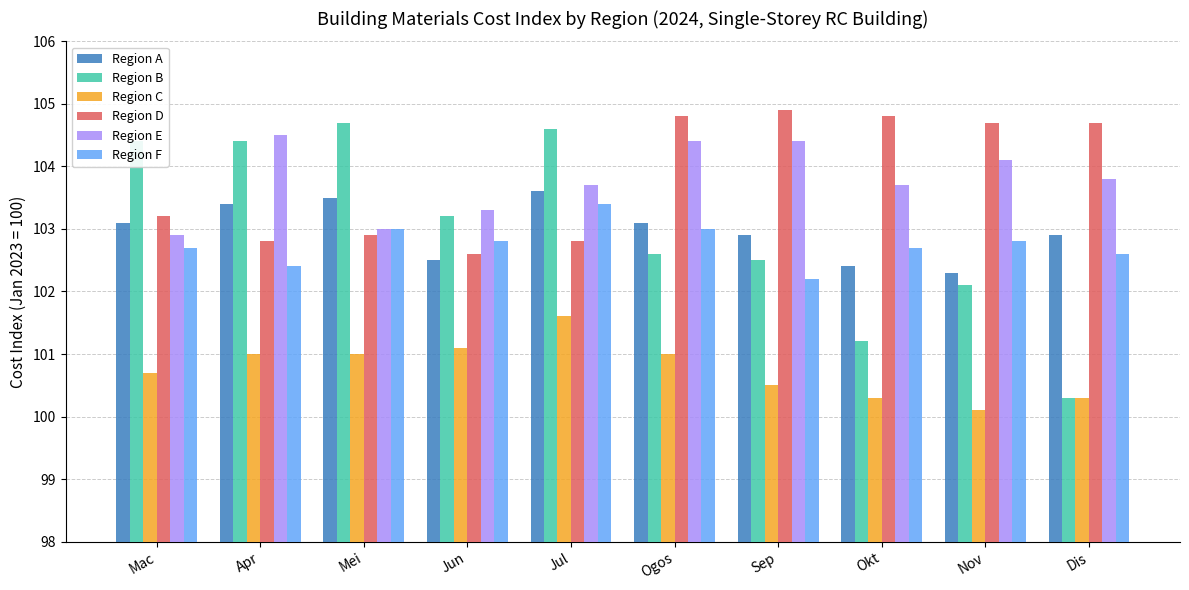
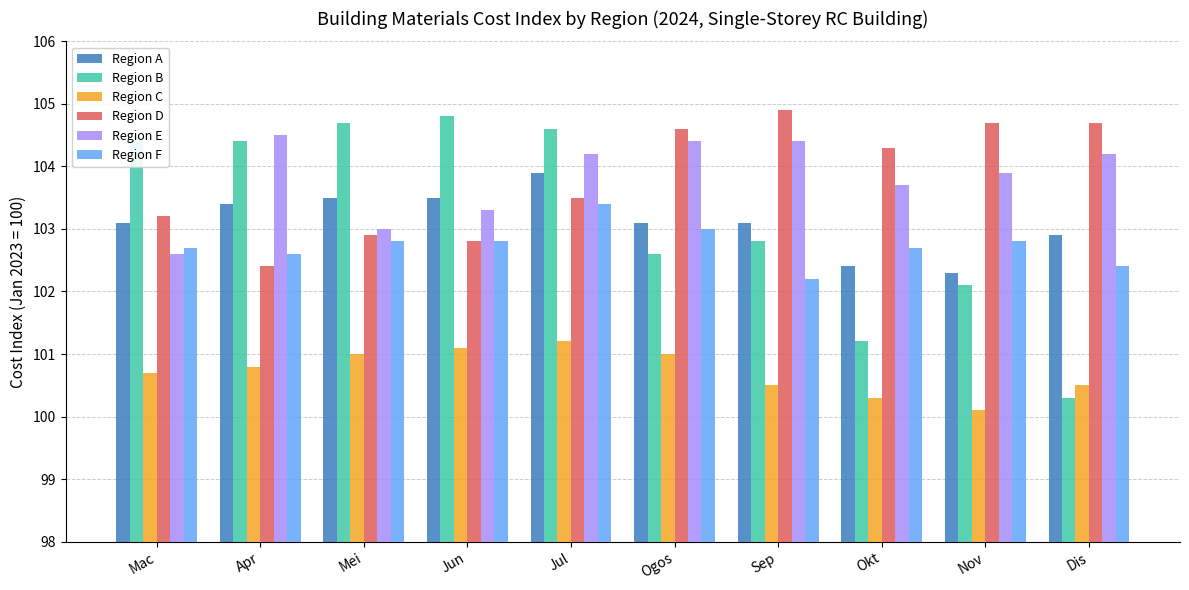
Region E, Mac: 102.9 -> 102.6
Region C, Apr: 101.0 -> 100.8
Region D, Apr: 102.8 -> 102.4
Region F, Apr: 102.4 -> 102.6
Region F, Mei: 103.0 -> 102.8
Region A, Jun: 102.5 -> 103.5
Region B, Jun: 103.2 -> 104.8
Region D, Jun: 102.6 -> 102.8
Region A, Jul: 103.6 -> 103.9
Region C, Jul: 101.6 -> 101.2
Region D, Jul: 102.8 -> 103.5
Region E, Jul: 103.7 -> 104.2
Region D, Ogos: 104.8 -> 104.6
Region A, Sep: 102.9 -> 103.1
Region B, Sep: 102.5 -> 102.8
Region D, Okt: 104.8 -> 104.3
Region E, Nov: 104.1 -> 103.9
Region C, Dis: 100.3 -> 100.5
Region E, Dis: 103.8 -> 104.2
Region F, Dis: 102.6 -> 102.4
